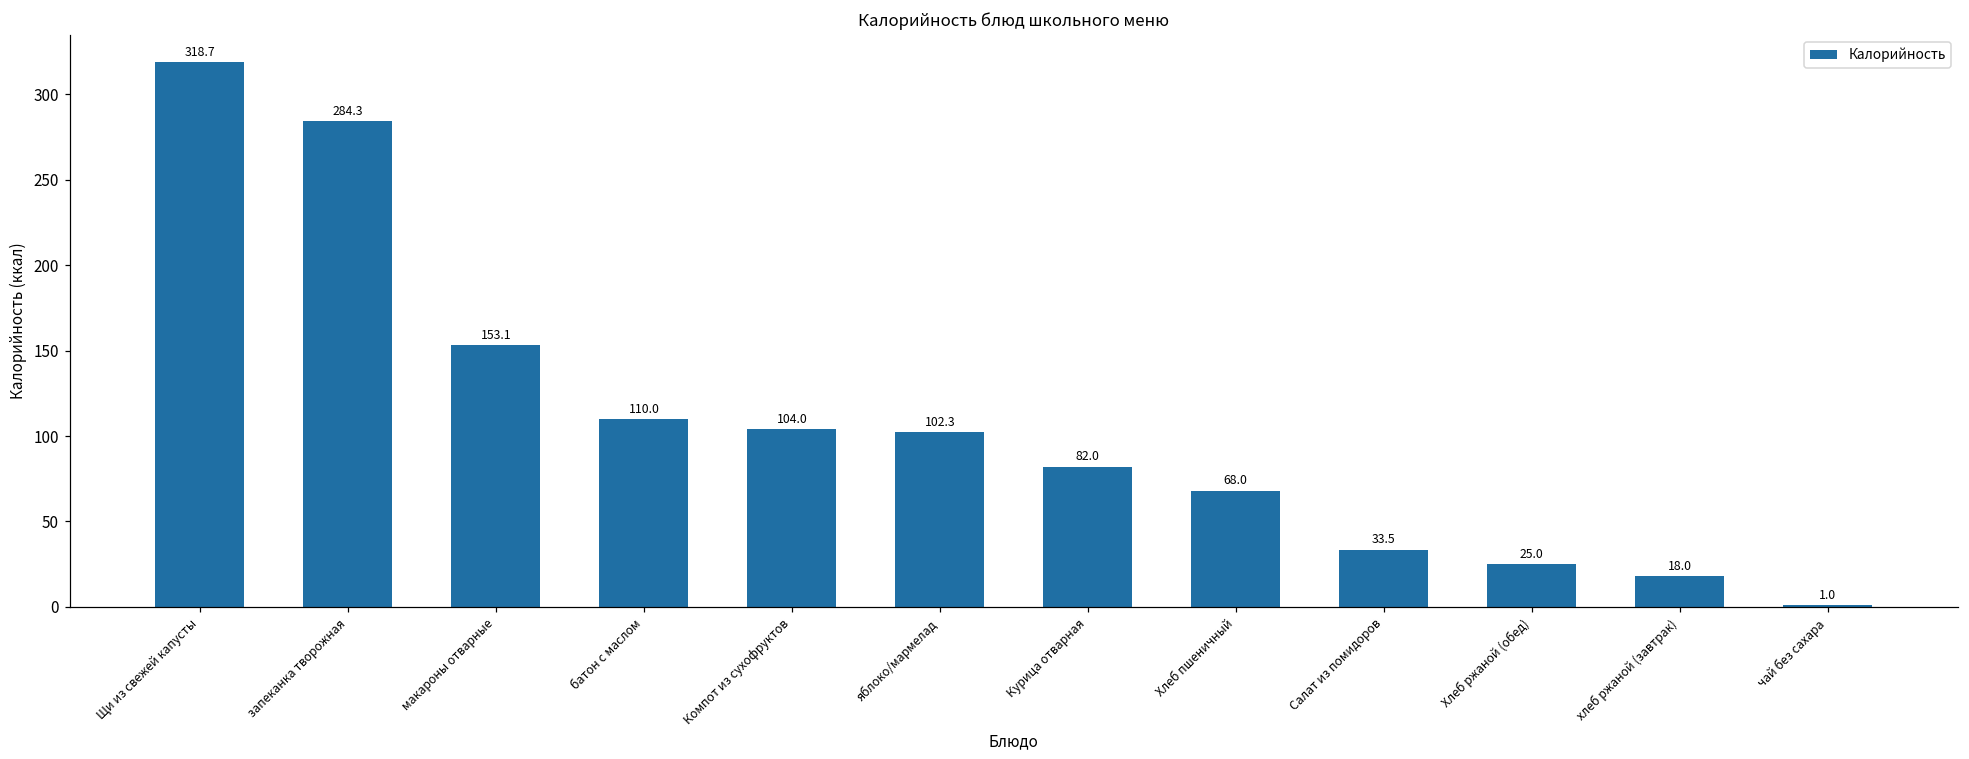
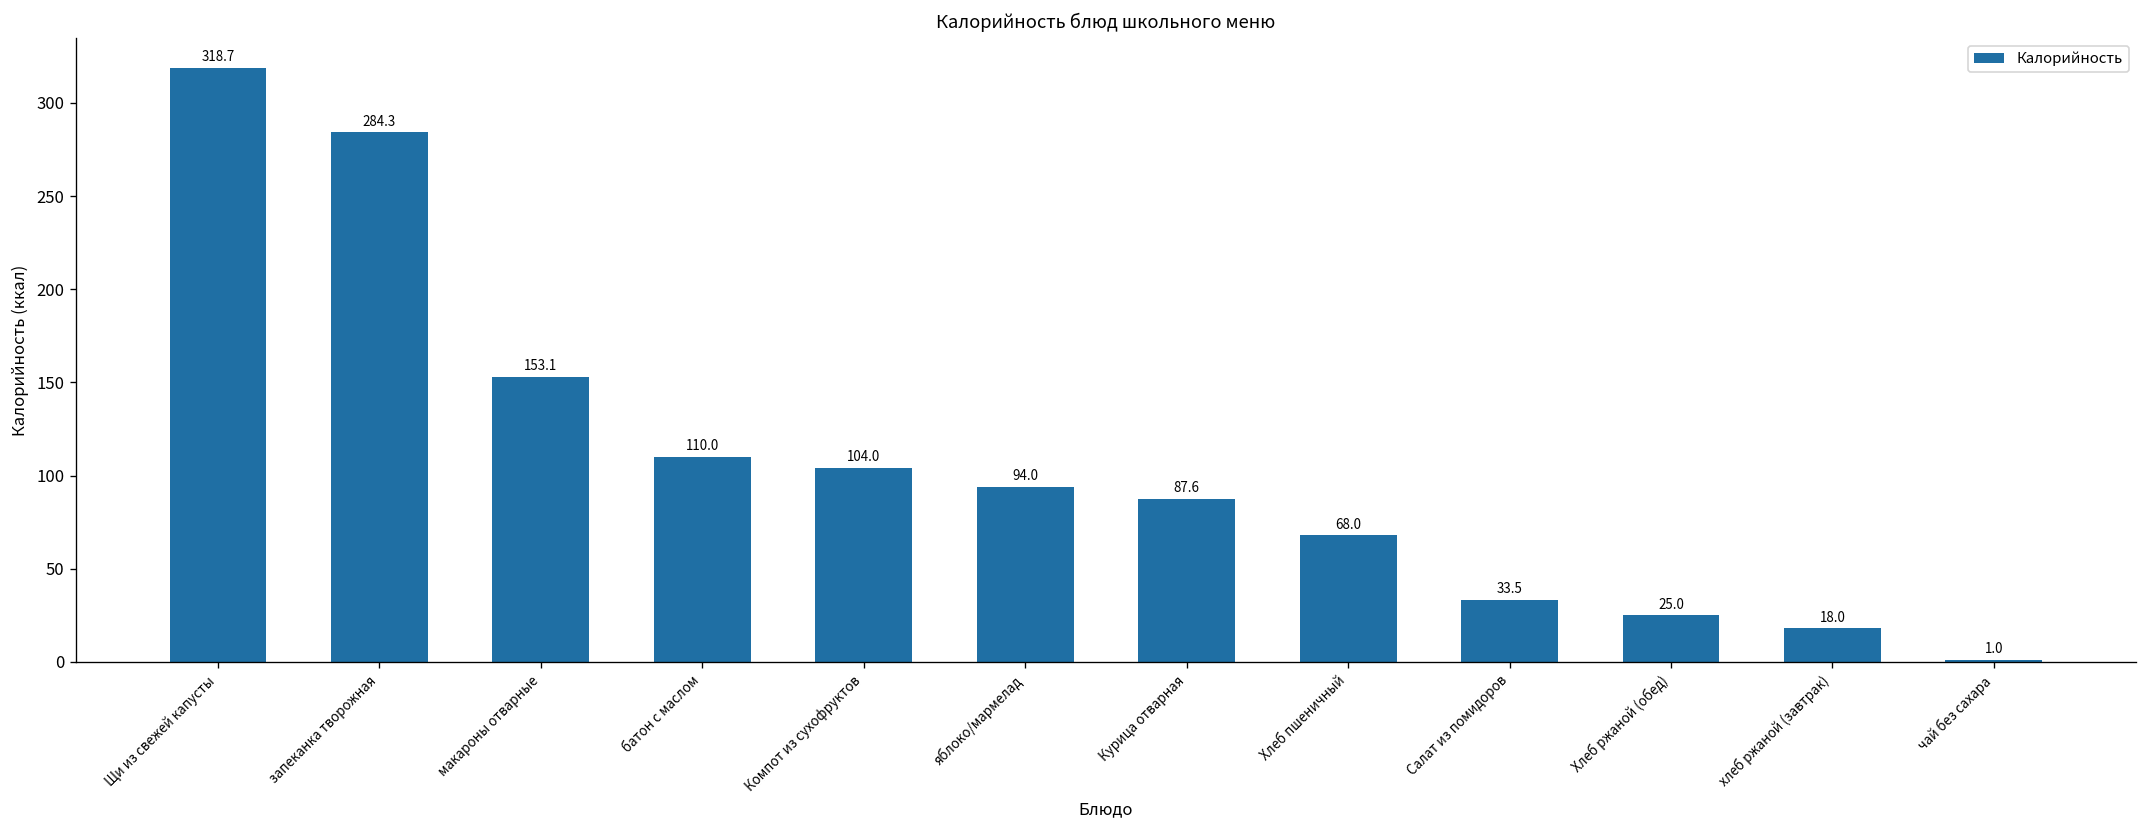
яблоко/мармелад: 102.3 -> 94.0
Курица отварная: 82.0 -> 87.6
